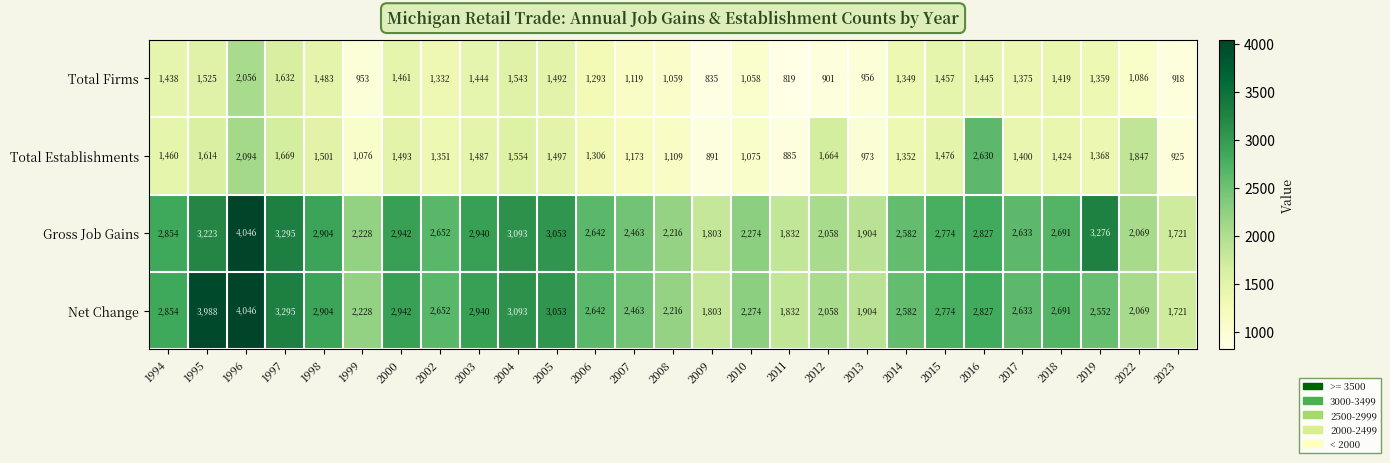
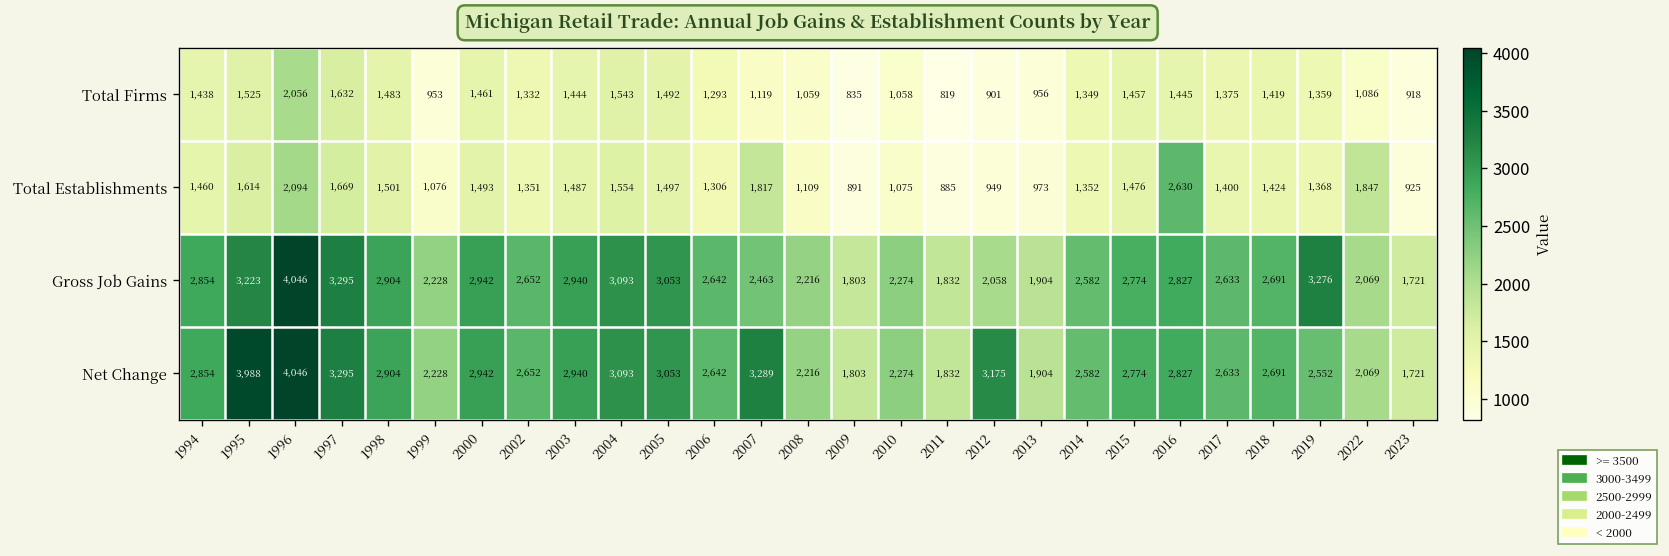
Total Establishments, 2007: 1,173 -> 1,817
Total Establishments, 2012: 1,664 -> 949
Net Change, 2007: 2,463 -> 3,289
Net Change, 2012: 2,058 -> 3,175
